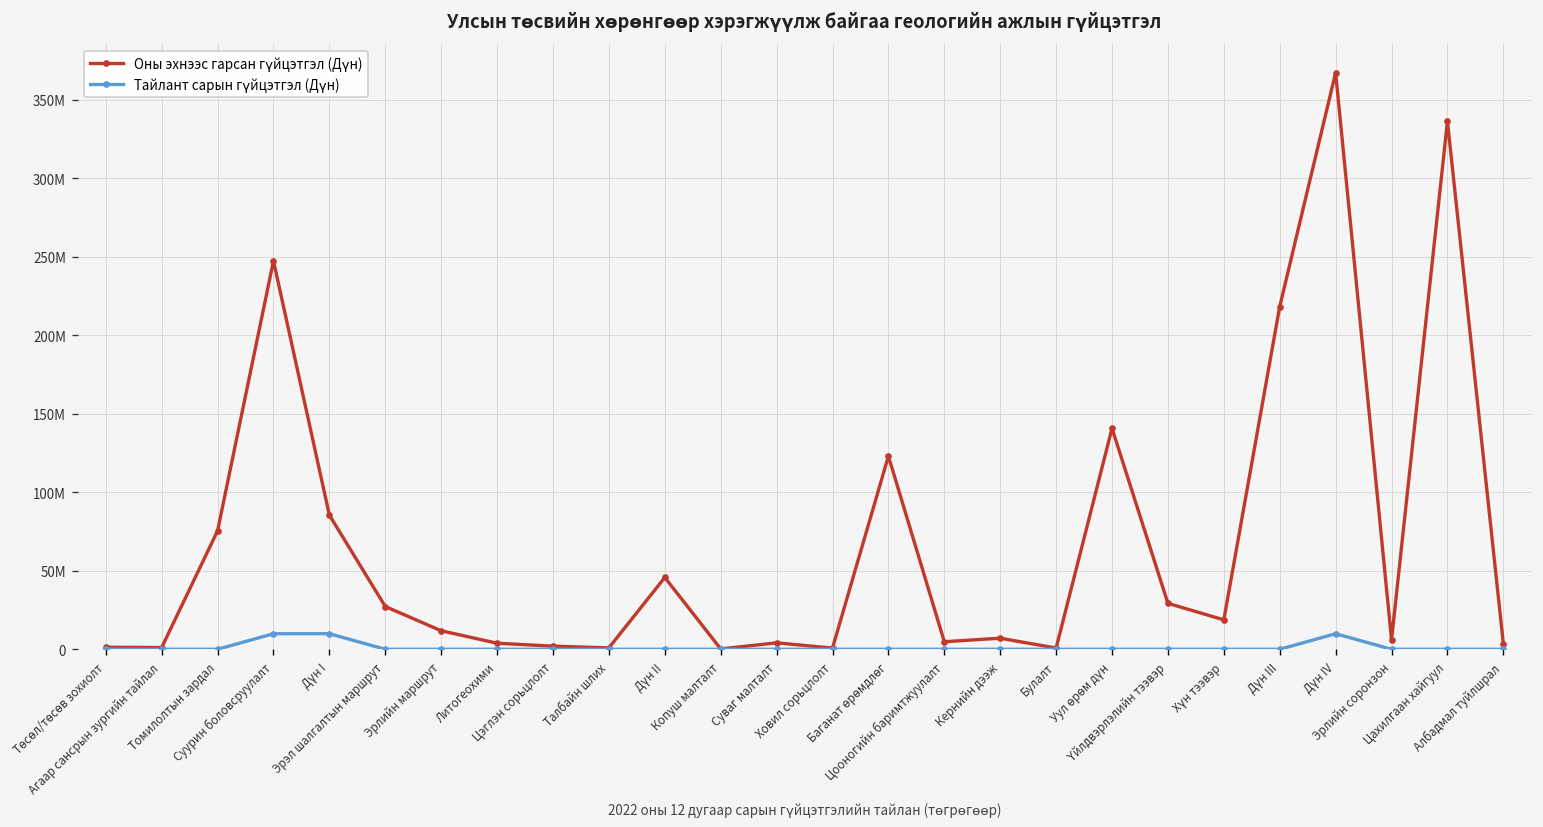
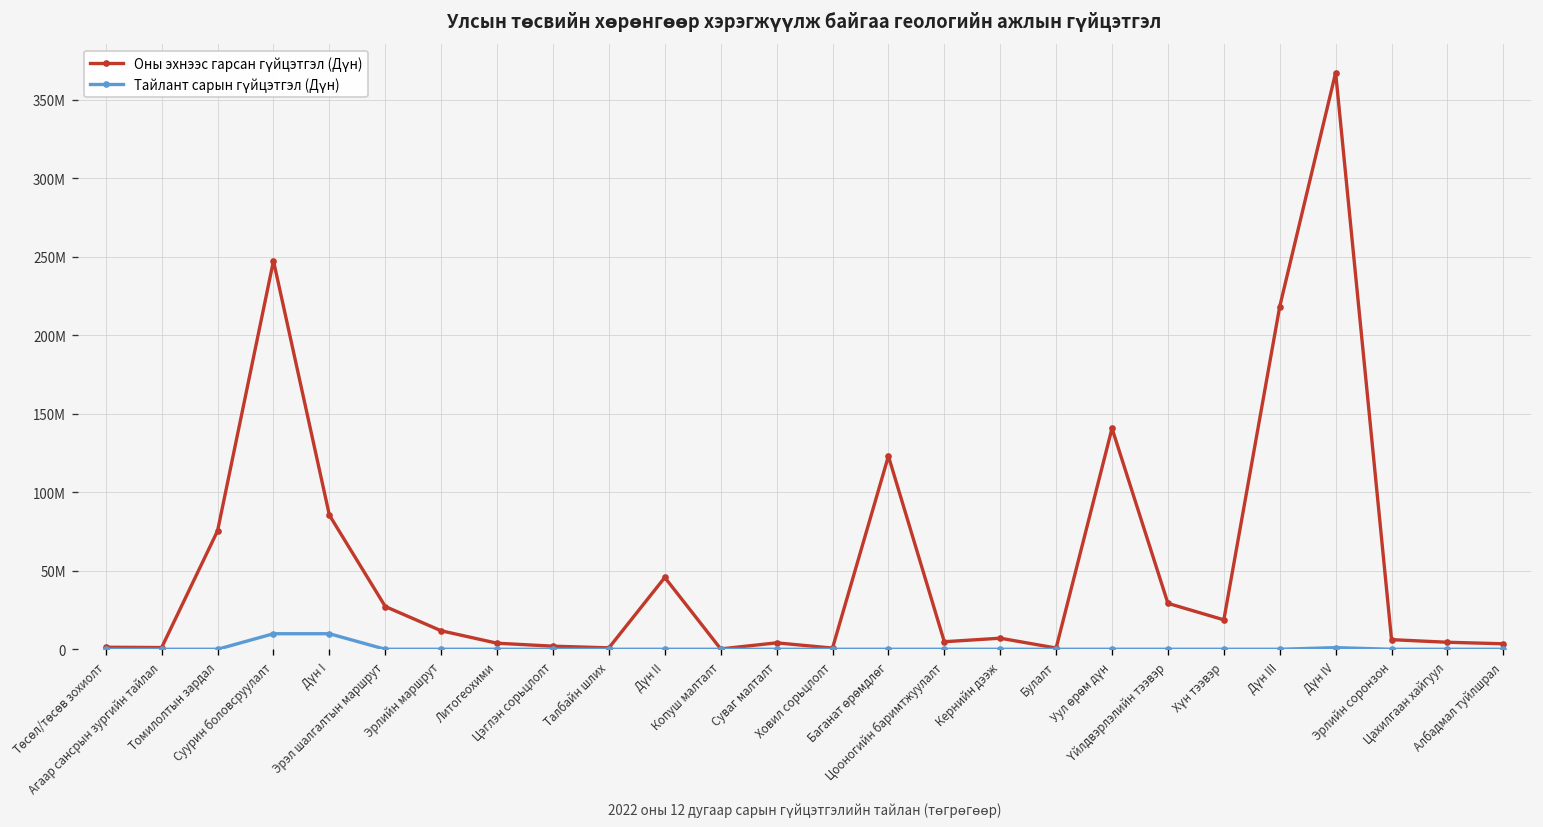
Тайлант сарын гүйцэтгэл (Дүн), Дүн IV: 10М -> 1М
Оны эхнээс гарсан гүйцэтгэл (Дүн), Цахилгаан хайгуул: 336М -> 4М
